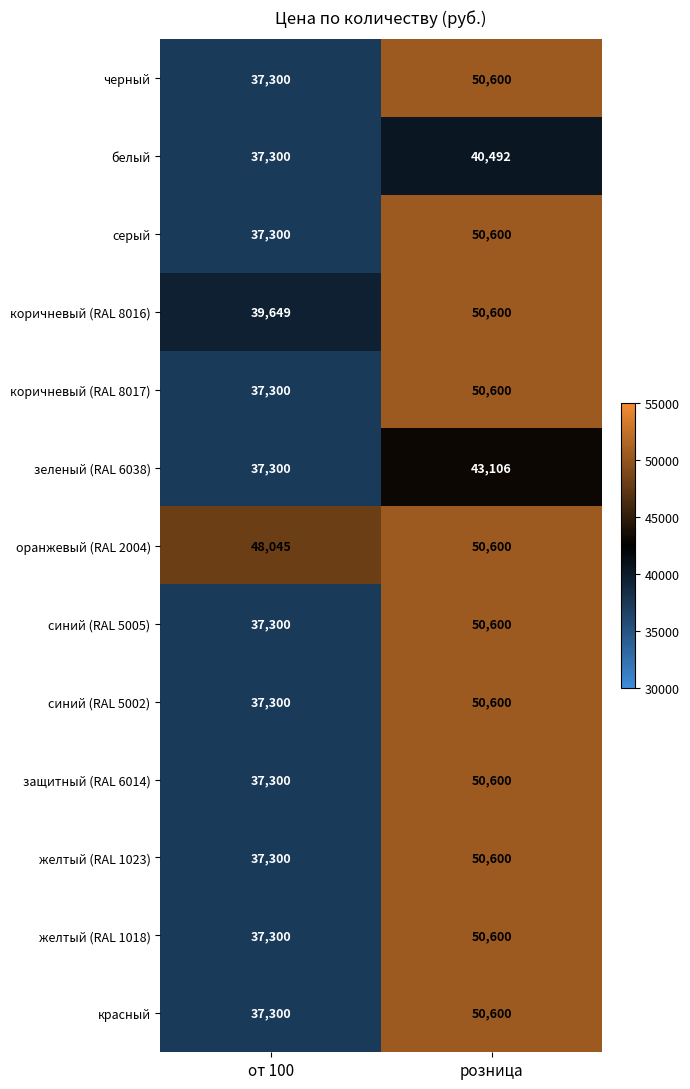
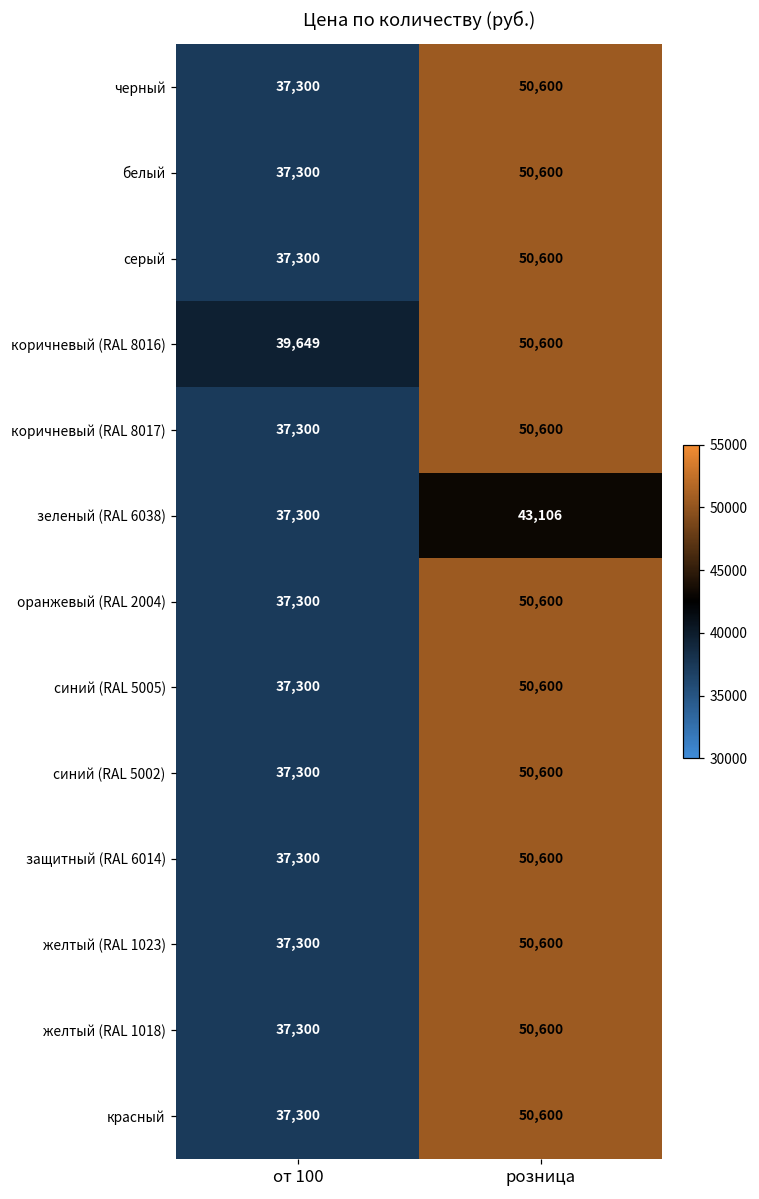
белый, розница: 40,492 -> 50,600
оранжевый (RAL 2004), от 100: 48,045 -> 37,300
